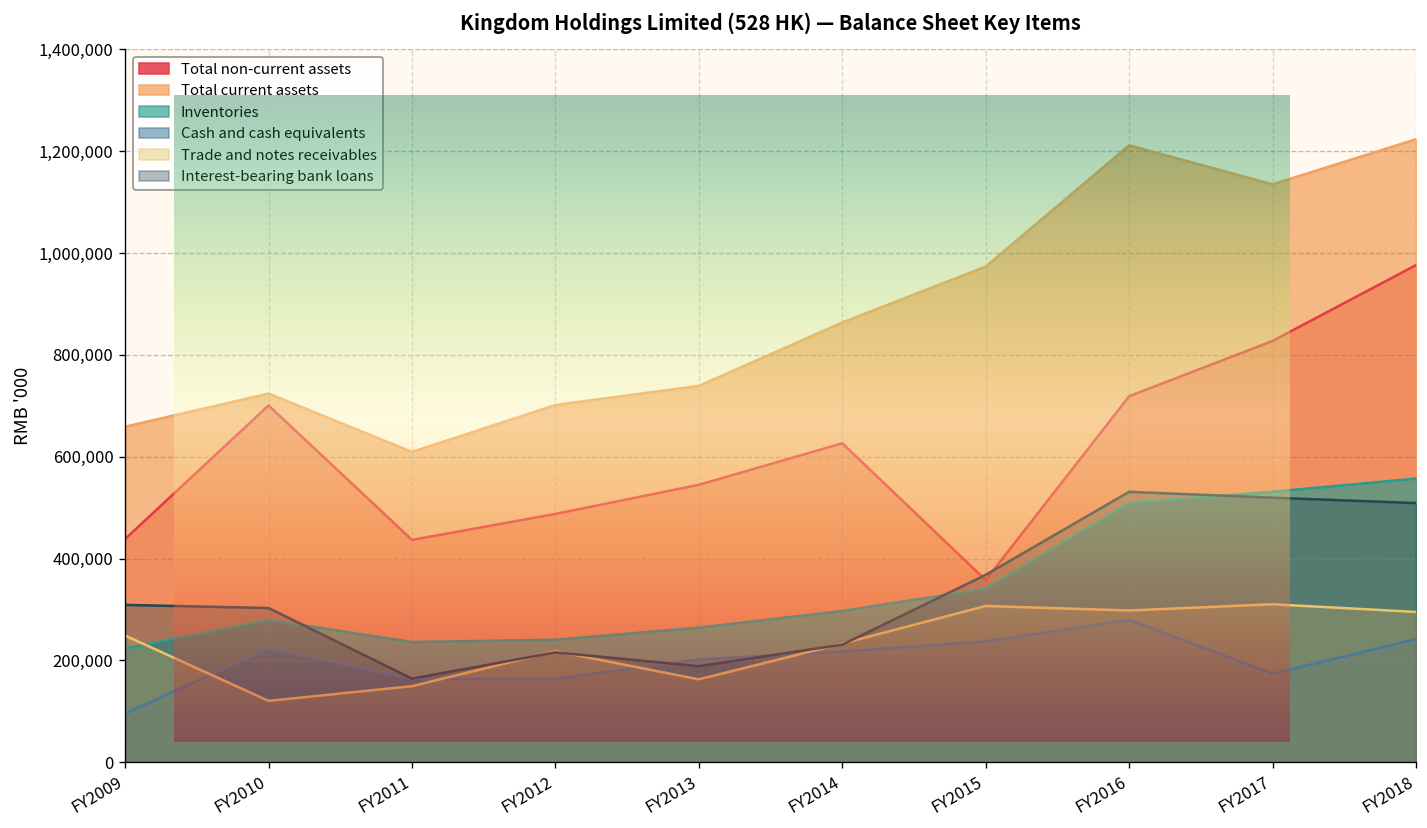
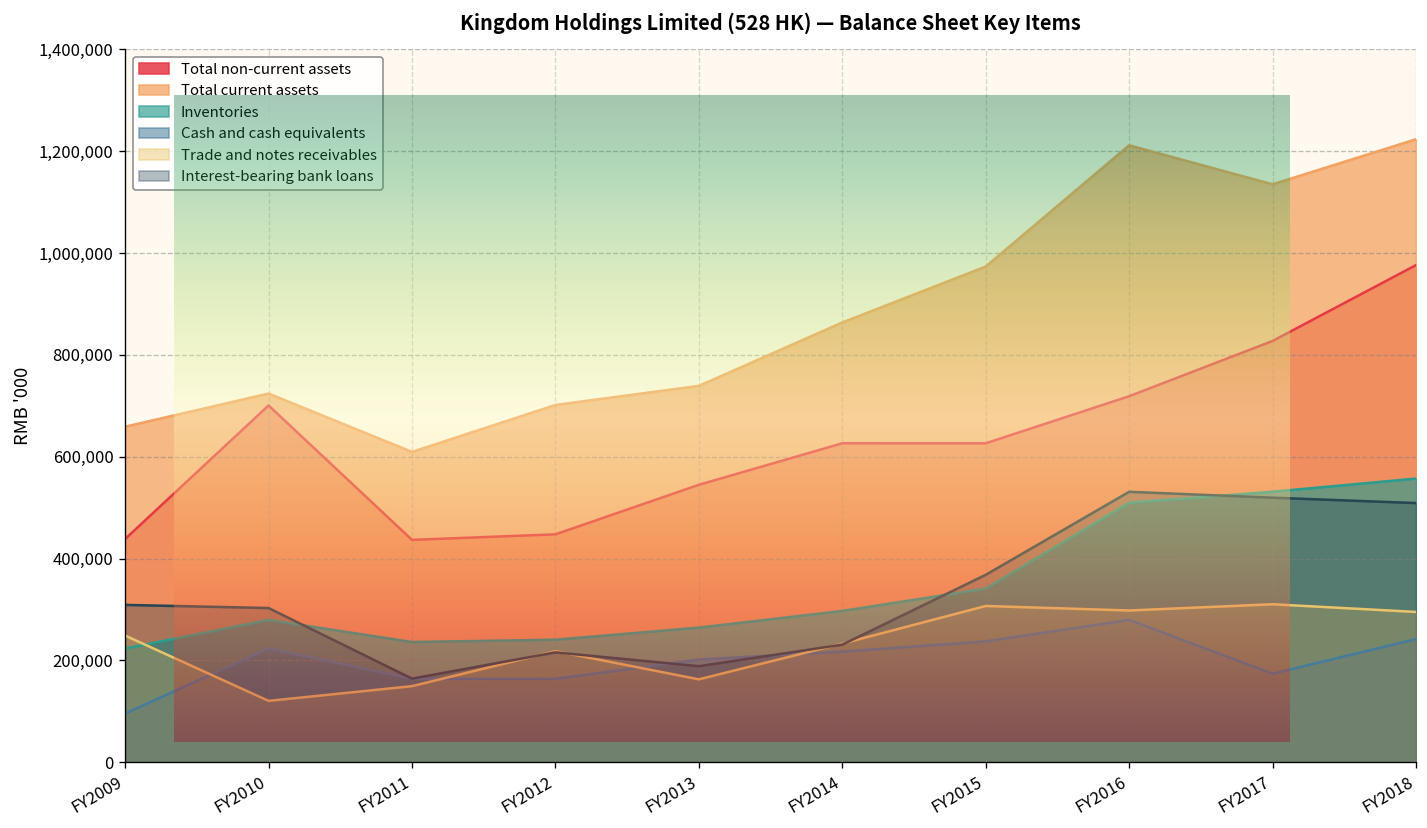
Total non-current assets, FY2012: 490,000 -> 450,000
Total non-current assets, FY2015: 360,000 -> 630,000
